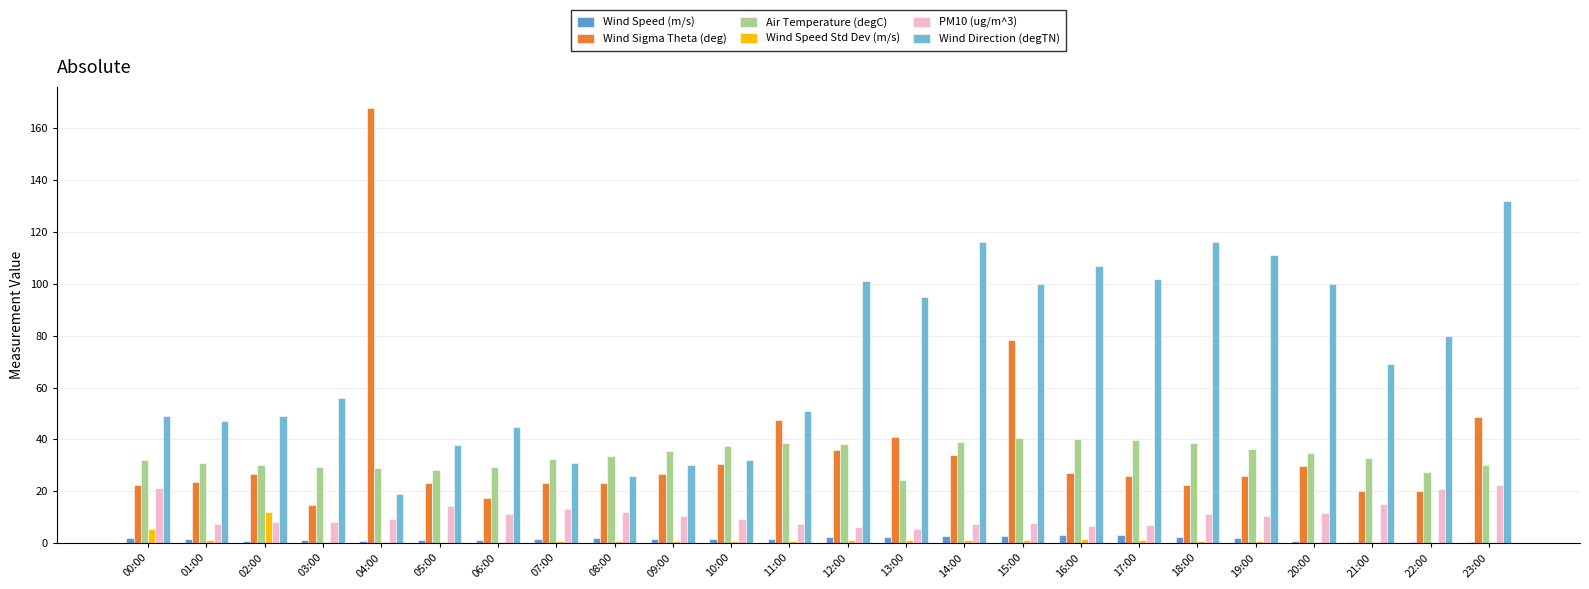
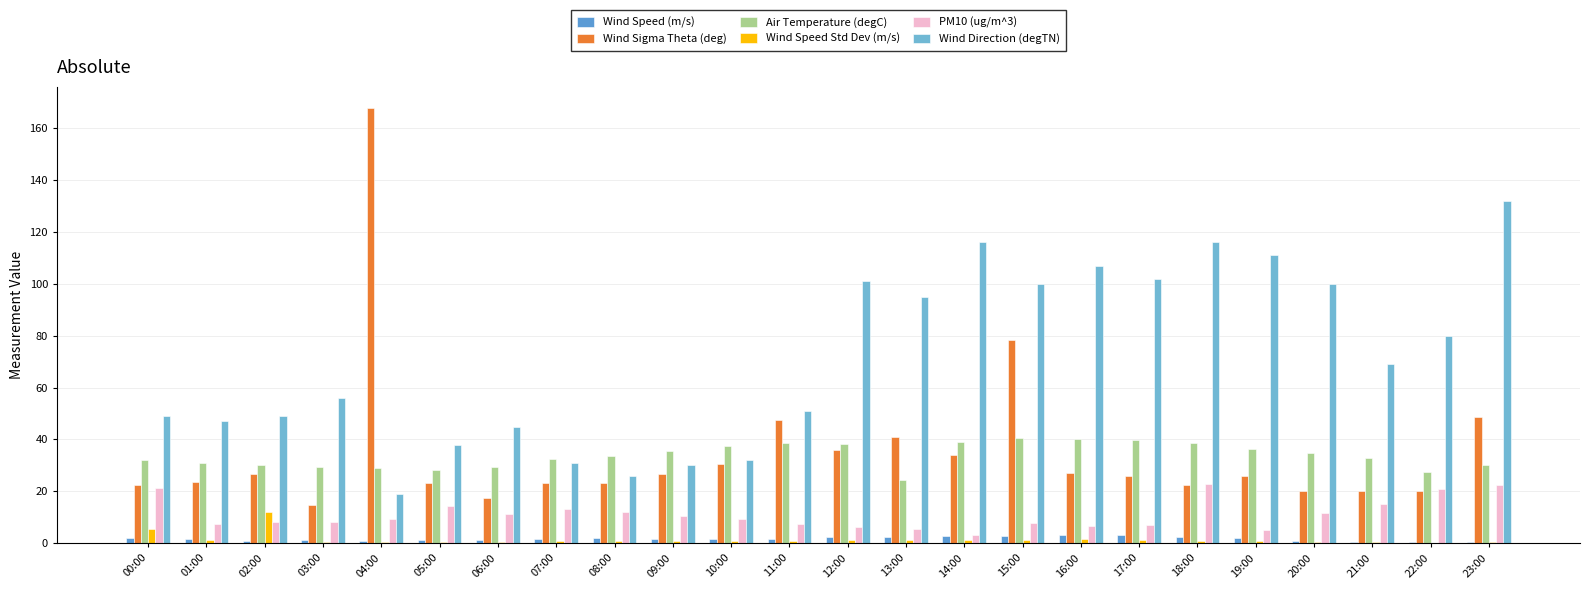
PM10 (ug/m^3), 14:00: 7 -> 3
PM10 (ug/m^3), 18:00: 11 -> 23
PM10 (ug/m^3), 19:00: 10 -> 5
Wind Sigma Theta (deg), 20:00: 30 -> 20
